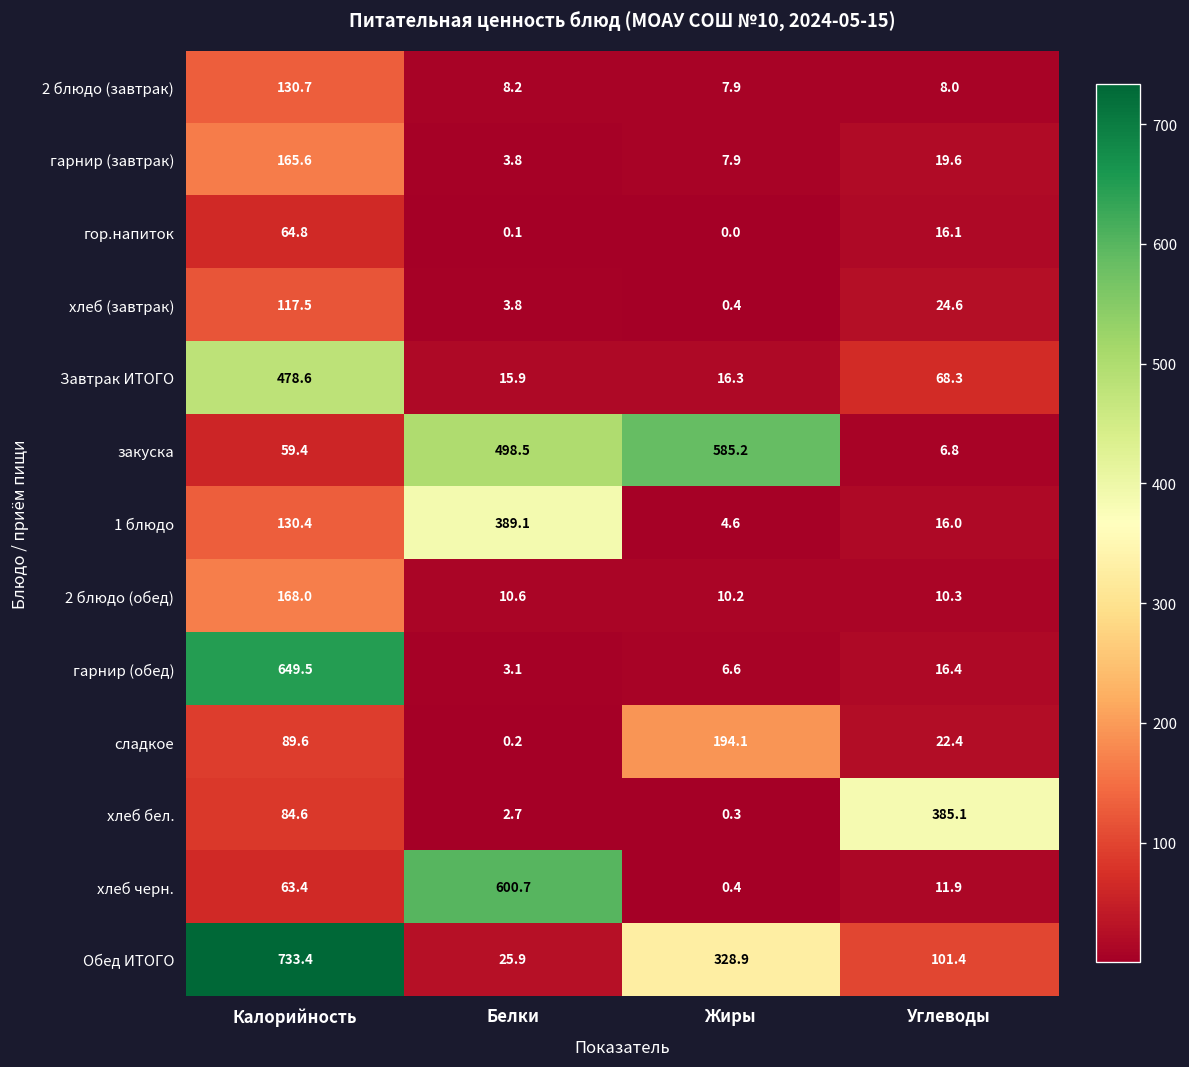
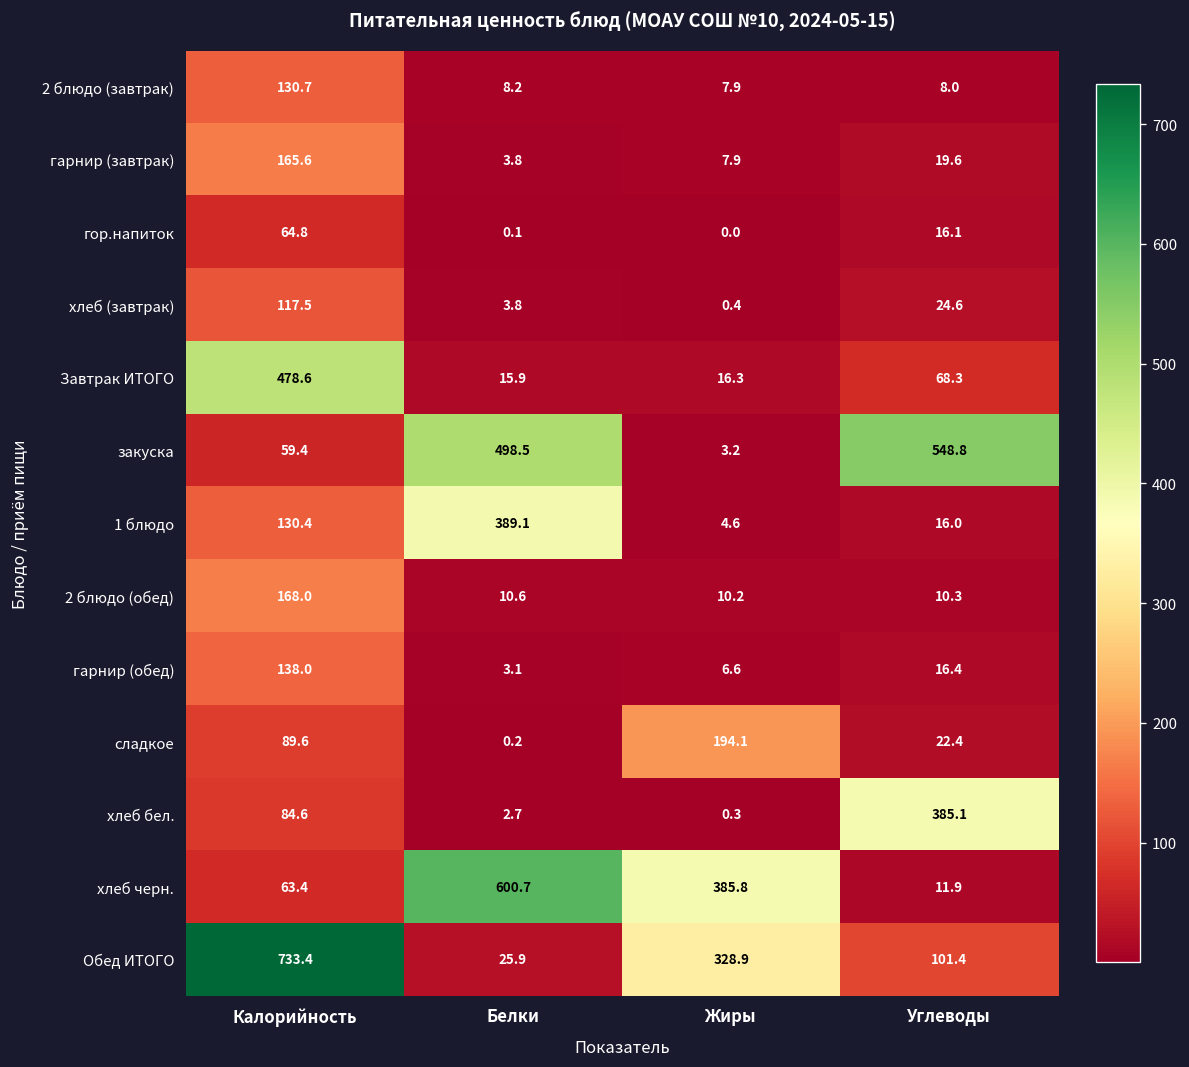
закуска, Жиры: 585.2 -> 3.2
закуска, Углеводы: 6.8 -> 548.8
гарнир (обед), Калорийность: 649.5 -> 138.0
хлеб черн., Жиры: 0.4 -> 385.8
